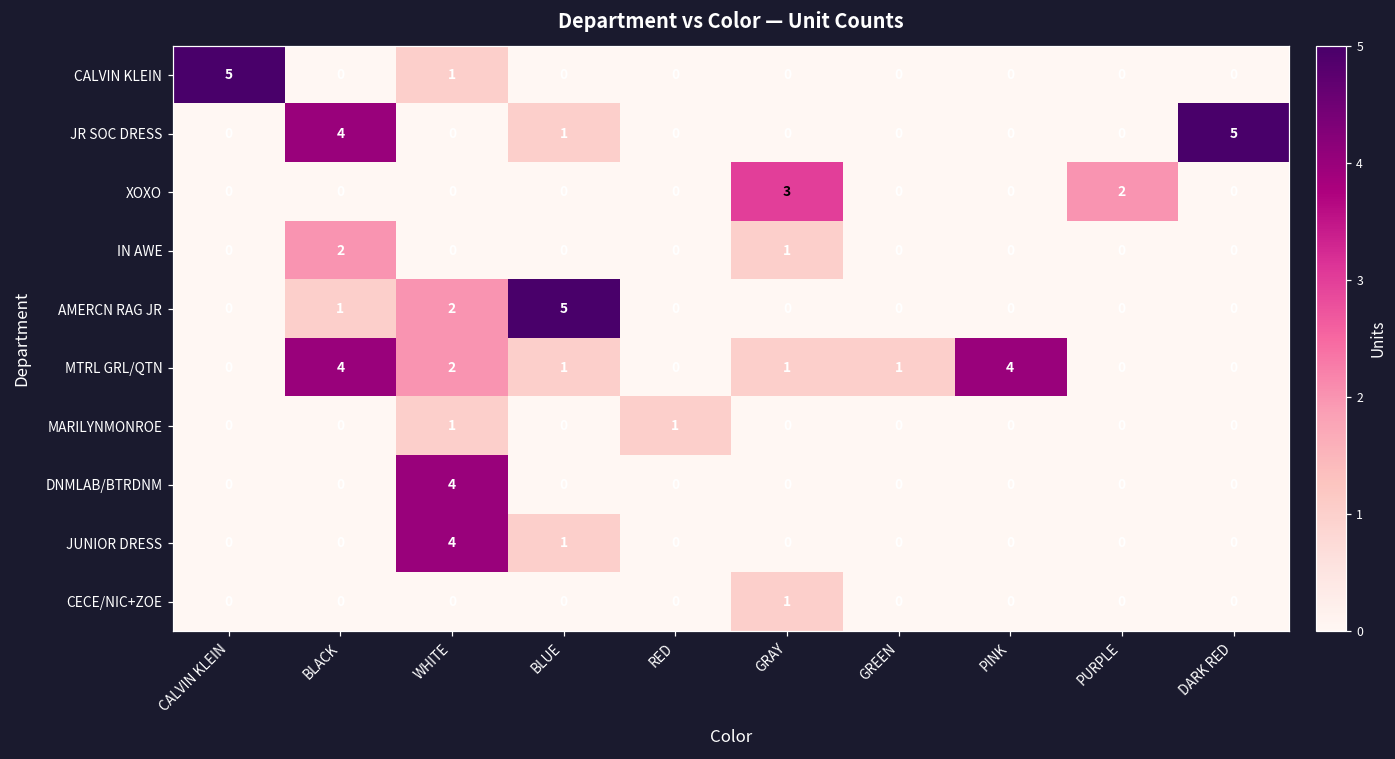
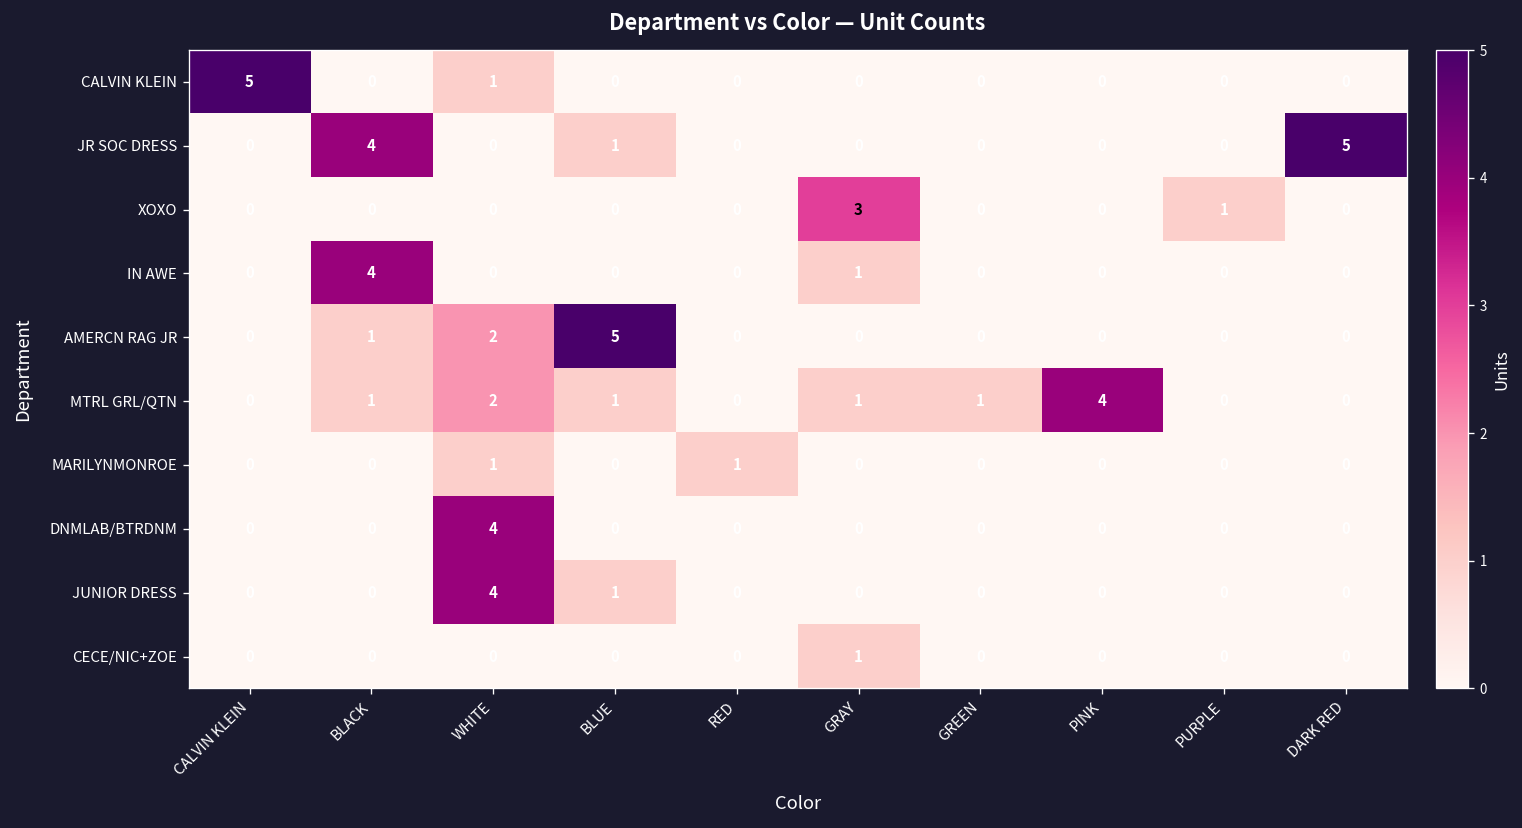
XOXO, PURPLE: 2 -> 1
IN AWE, BLACK: 2 -> 4
MTRL GRL/QTN, BLACK: 4 -> 1
